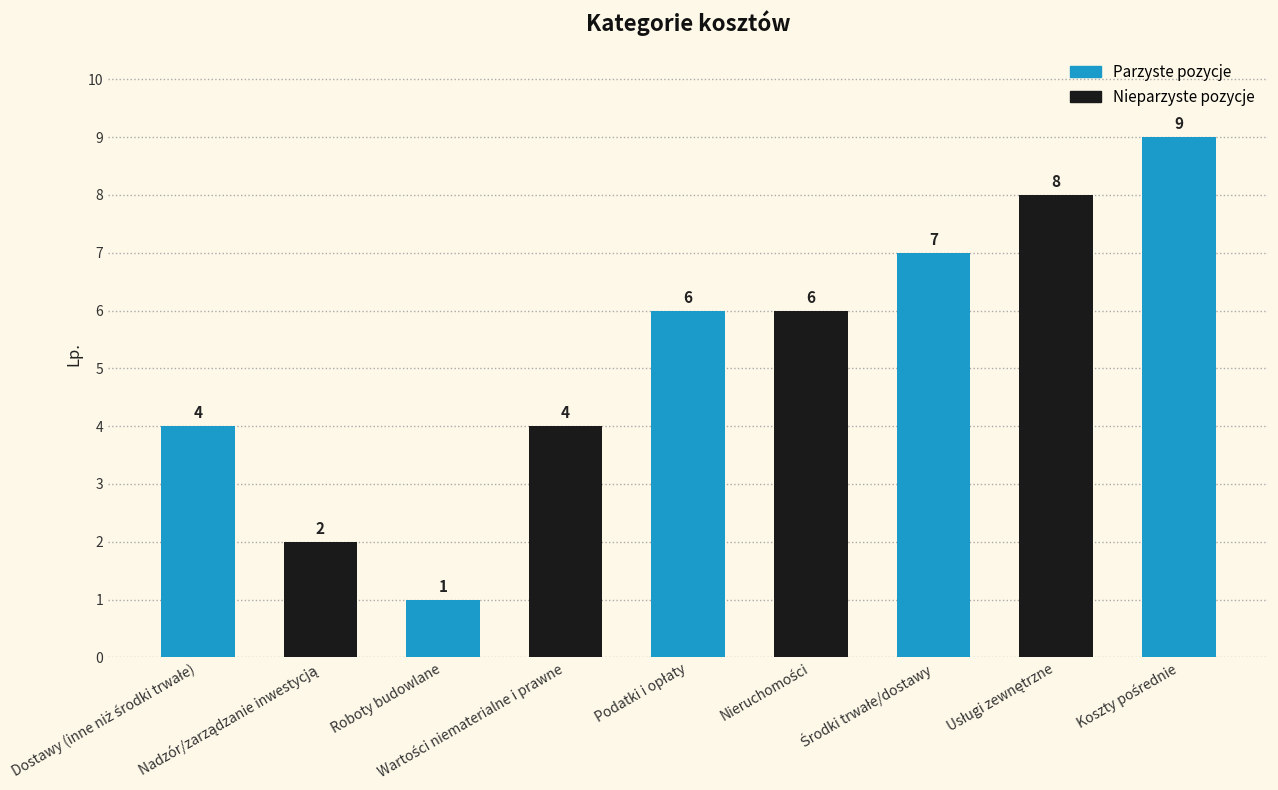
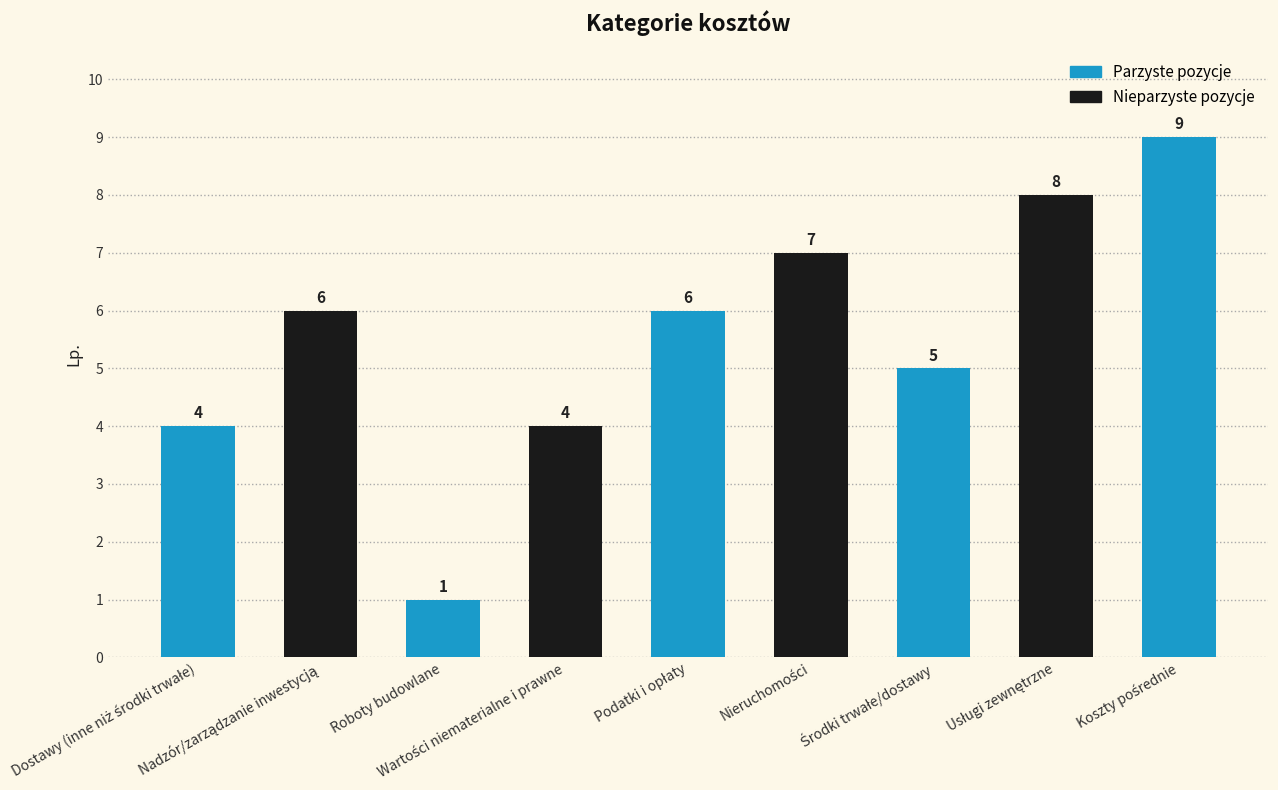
Nadzór/zarządzanie inwestycją: 2 -> 6
Nieruchomości: 6 -> 7
Środki trwałe/dostawy: 7 -> 5
